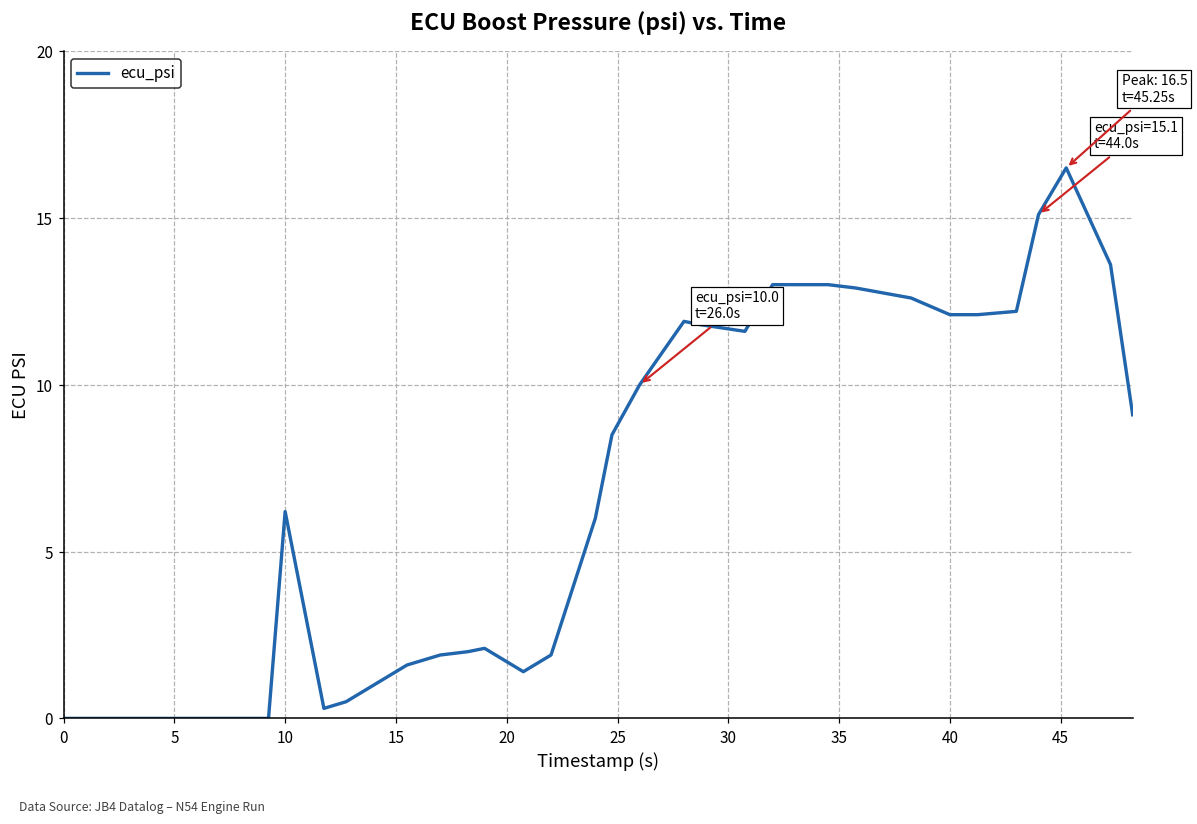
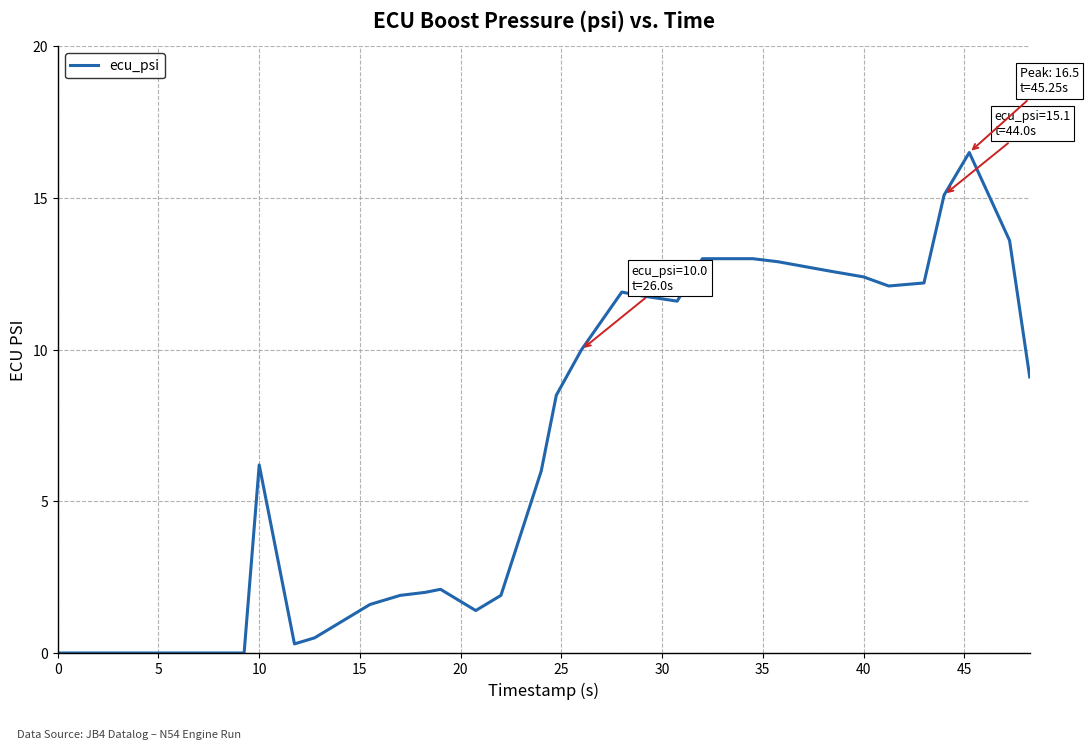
40: 12.1 -> 12.4
